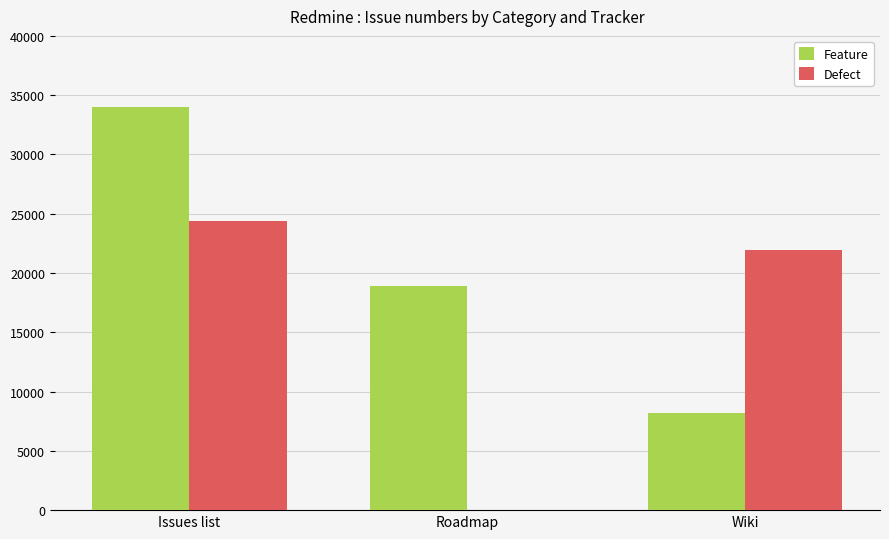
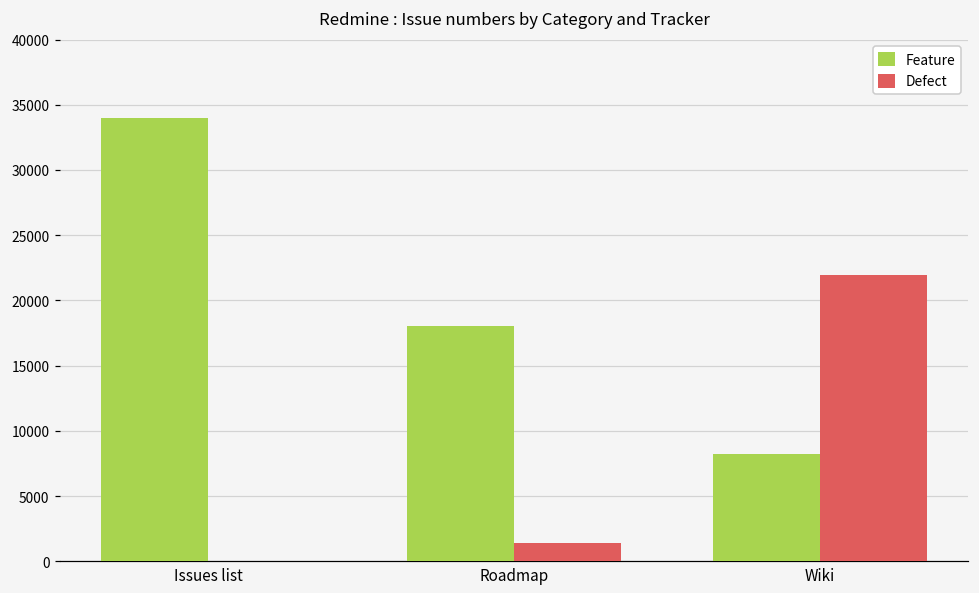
Defect, Issues list: 24400 -> 0
Feature, Roadmap: 18900 -> 18000
Defect, Roadmap: 0 -> 1400
